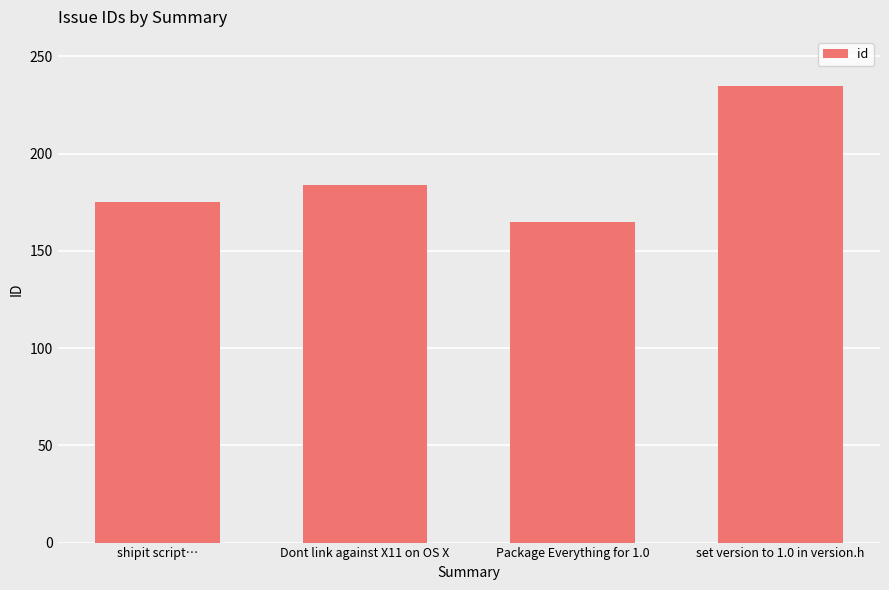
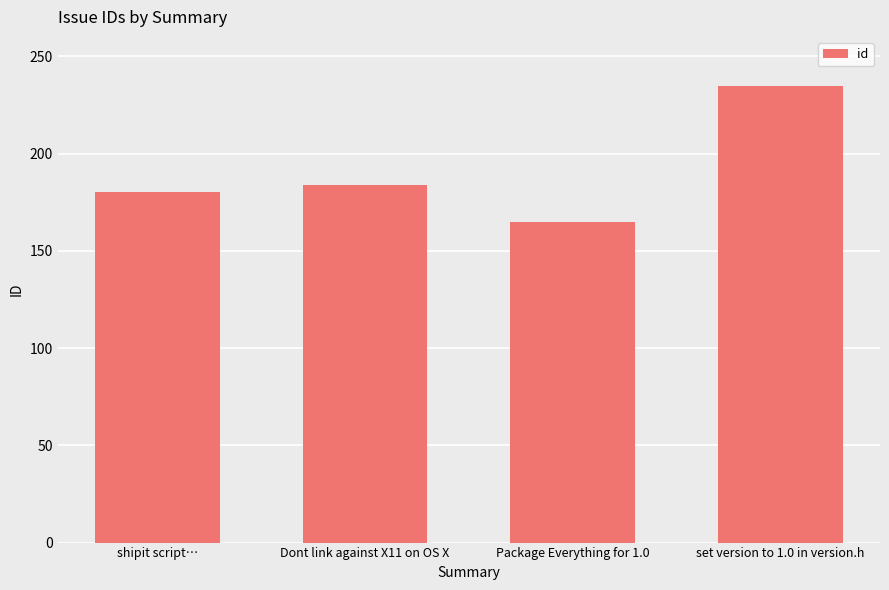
shipit script…: 175 -> 180
